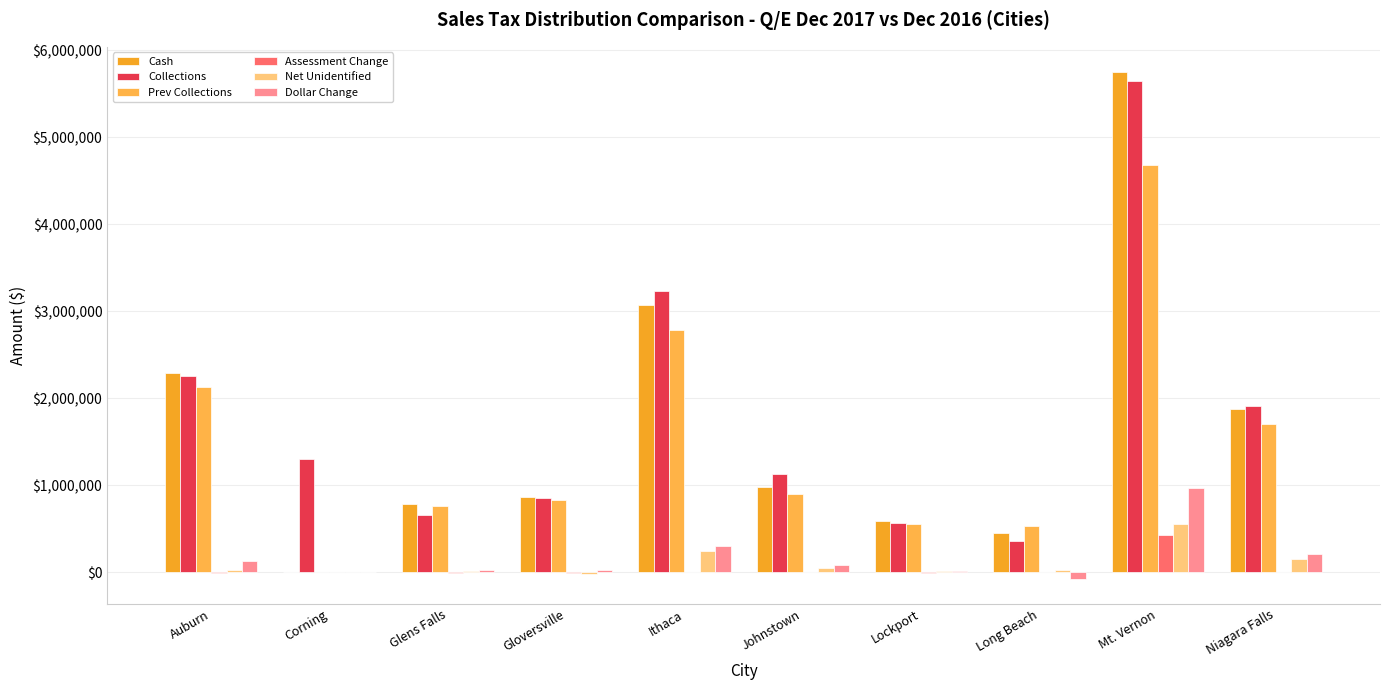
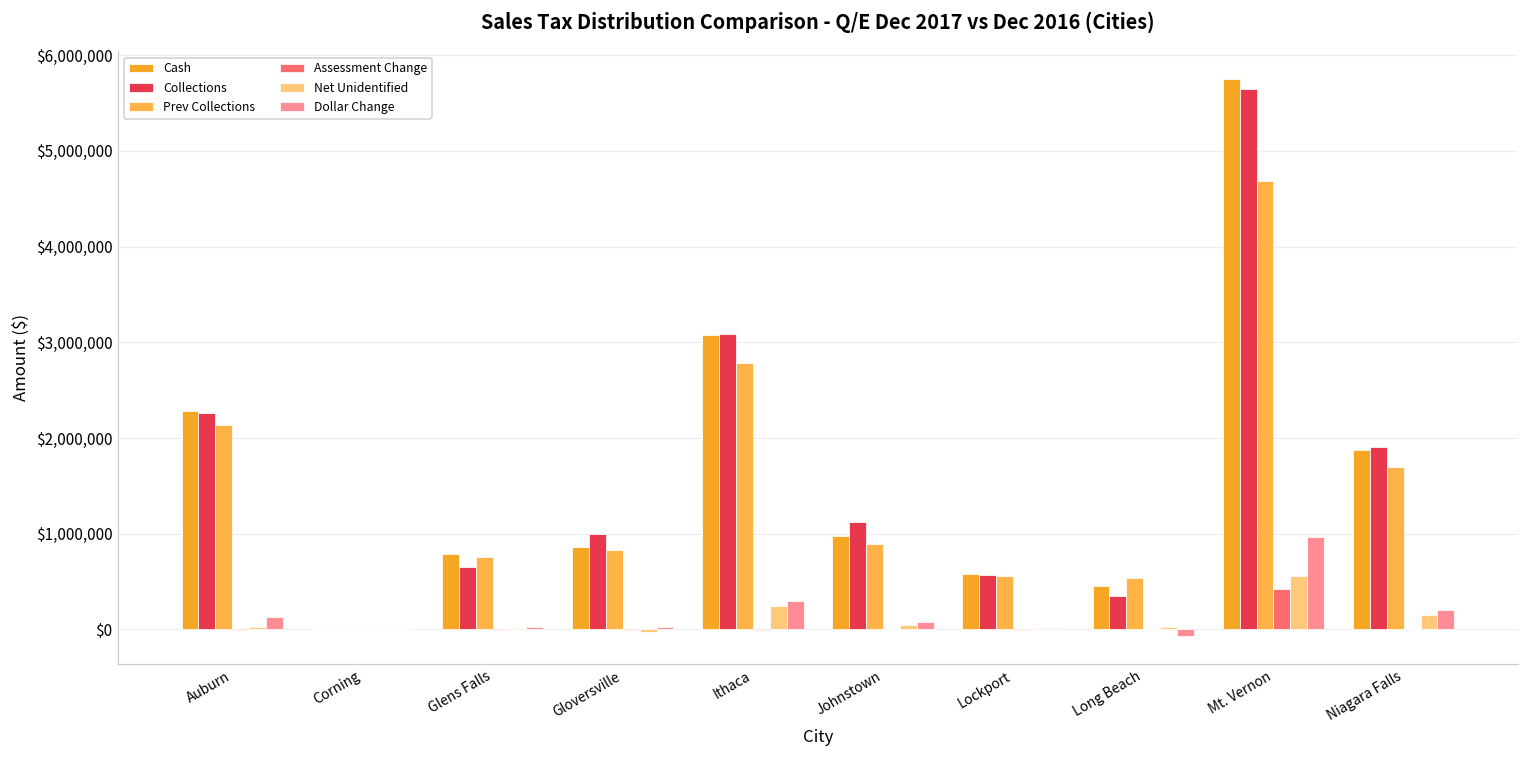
Collections, Corning: $1,300,000 -> $0
Collections, Gloversville: $900,000 -> $1,000,000
Collections, Ithaca: $3,200,000 -> $3,100,000
